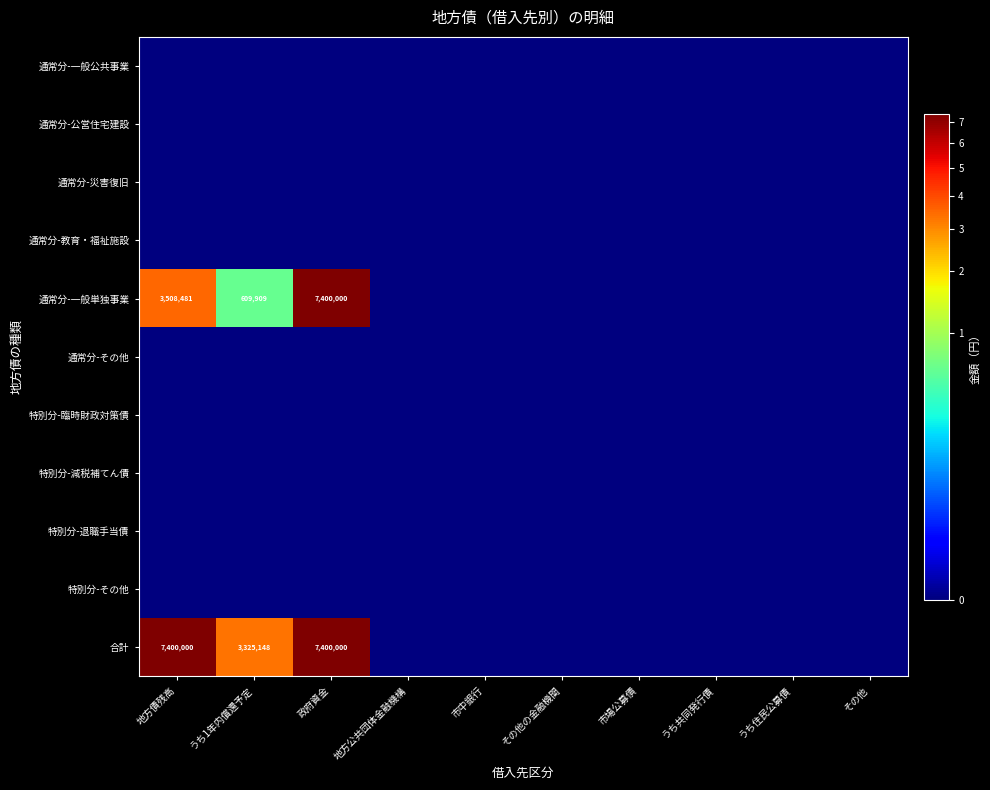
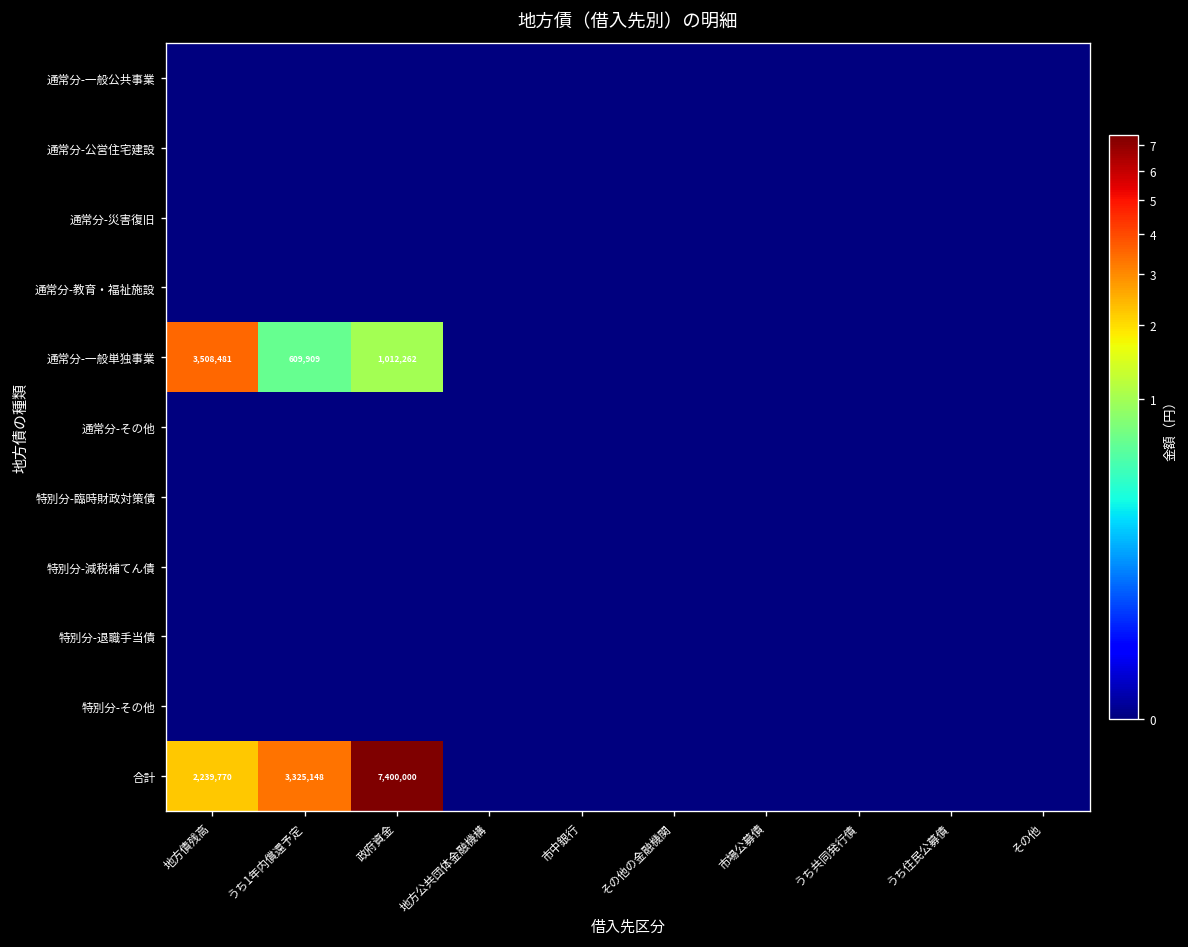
通常分-一般単独事業, 政府資金: 7,400,000 -> 1,012,262
合計, 地方債残高: 7,400,000 -> 2,239,770
